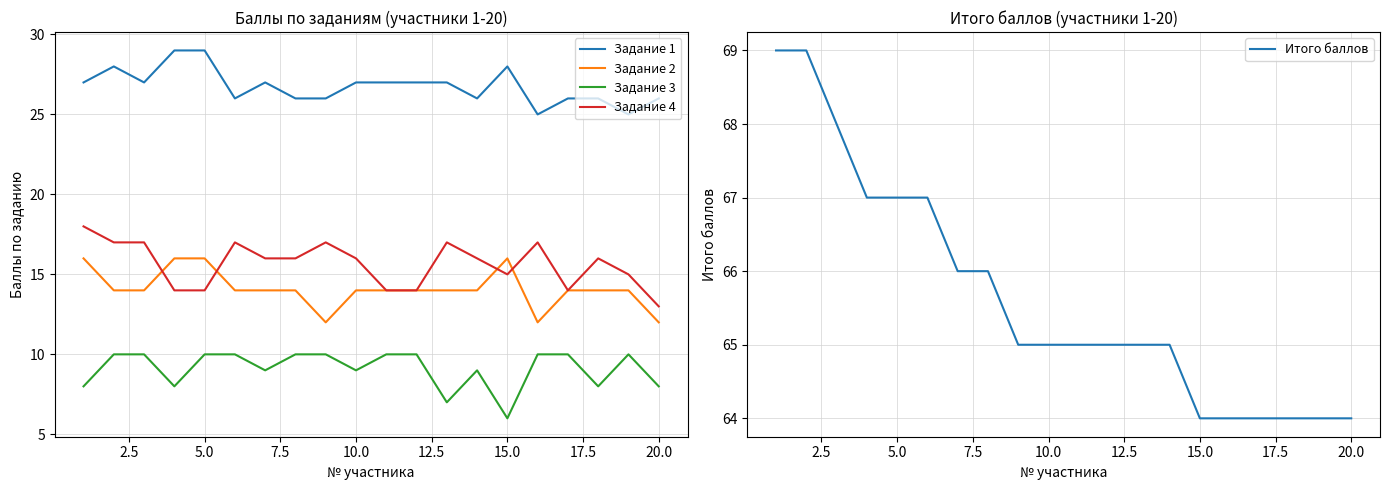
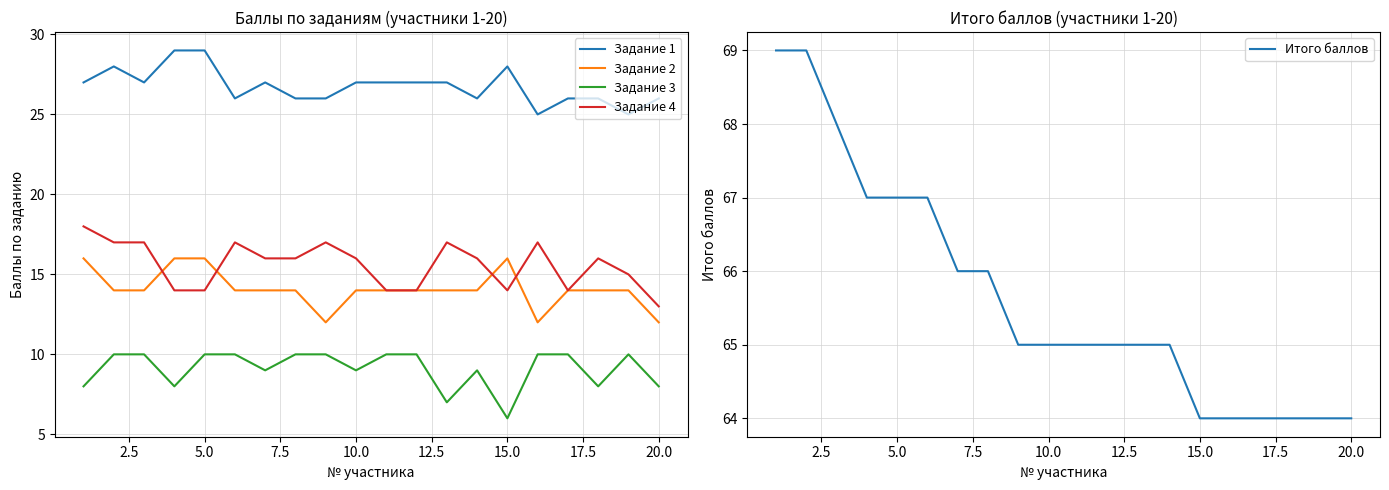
Баллы по заданиям (участники 1-20), Задание 4, 15.0: 15 -> 14
